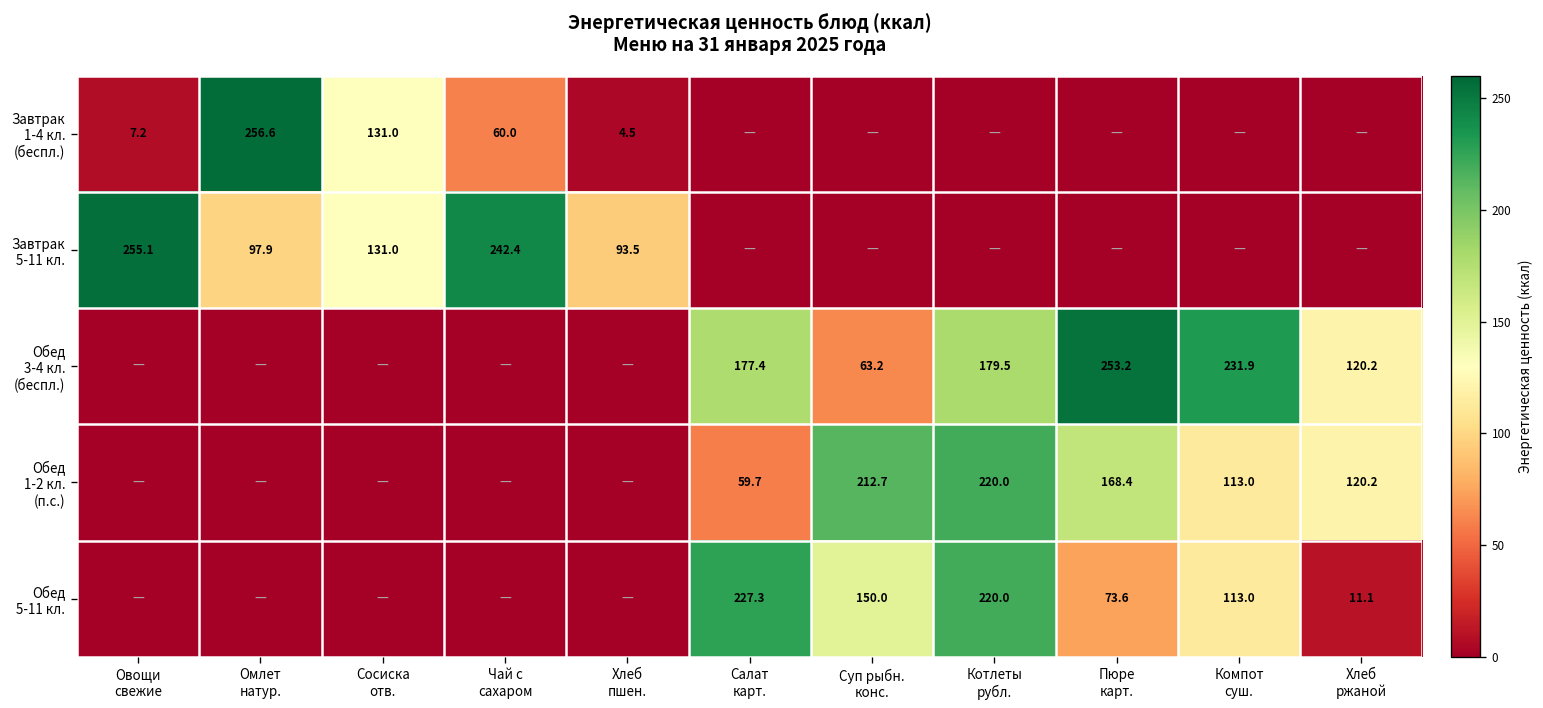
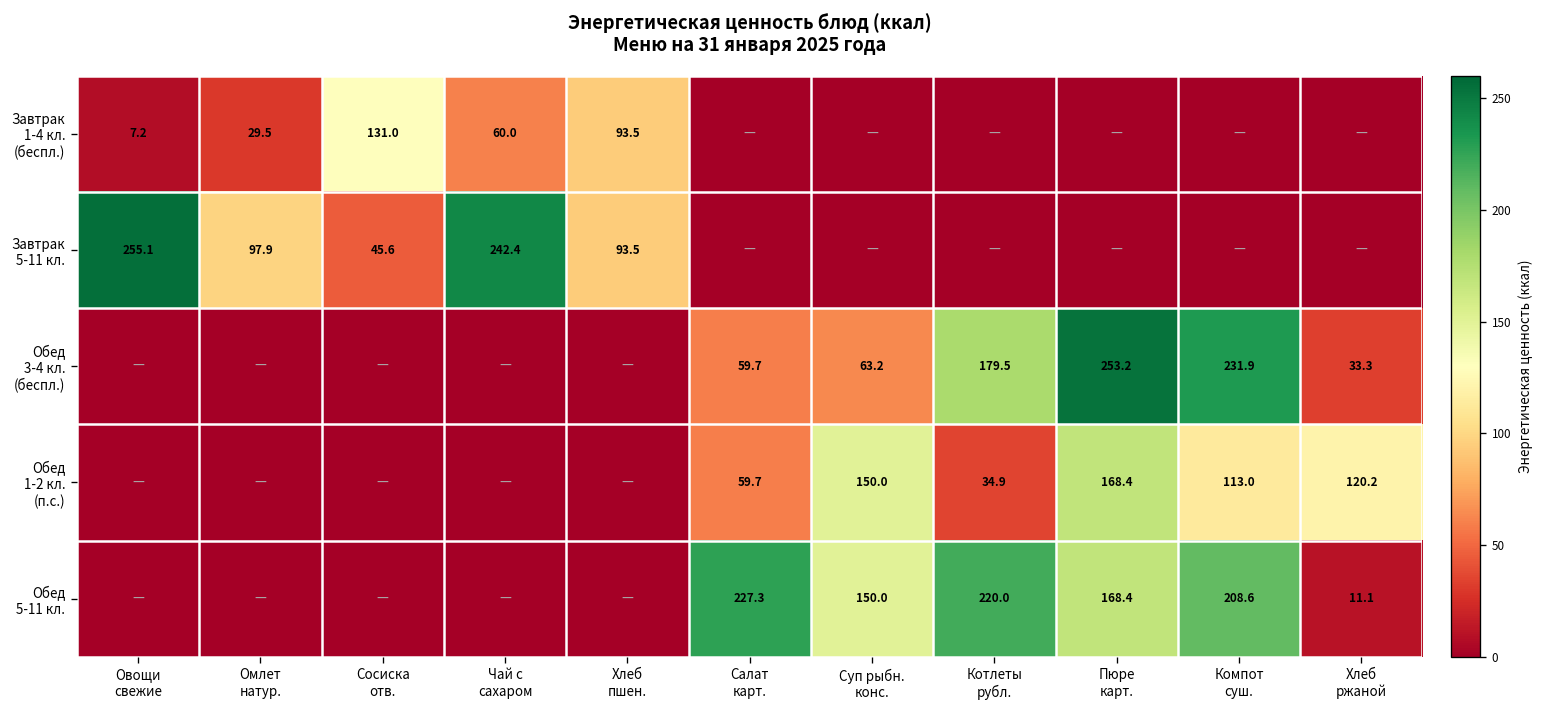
Завтрак 1-4 кл. (беспл.), Омлет натур.: 256.6 -> 29.5
Завтрак 1-4 кл. (беспл.), Хлеб пшен.: 4.5 -> 93.5
Завтрак 5-11 кл., Сосиска отв.: 131.0 -> 45.6
Обед 3-4 кл. (беспл.), Салат карт.: 177.4 -> 59.7
Обед 3-4 кл. (беспл.), Хлеб ржаной: 120.2 -> 33.3
Обед 1-2 кл. (п.с.), Суп рыбн. конс.: 212.7 -> 150.0
Обед 1-2 кл. (п.с.), Котлеты рубл.: 220.0 -> 34.9
Обед 5-11 кл., Пюре карт.: 73.6 -> 168.4
Обед 5-11 кл., Компот суш.: 113.0 -> 208.6
